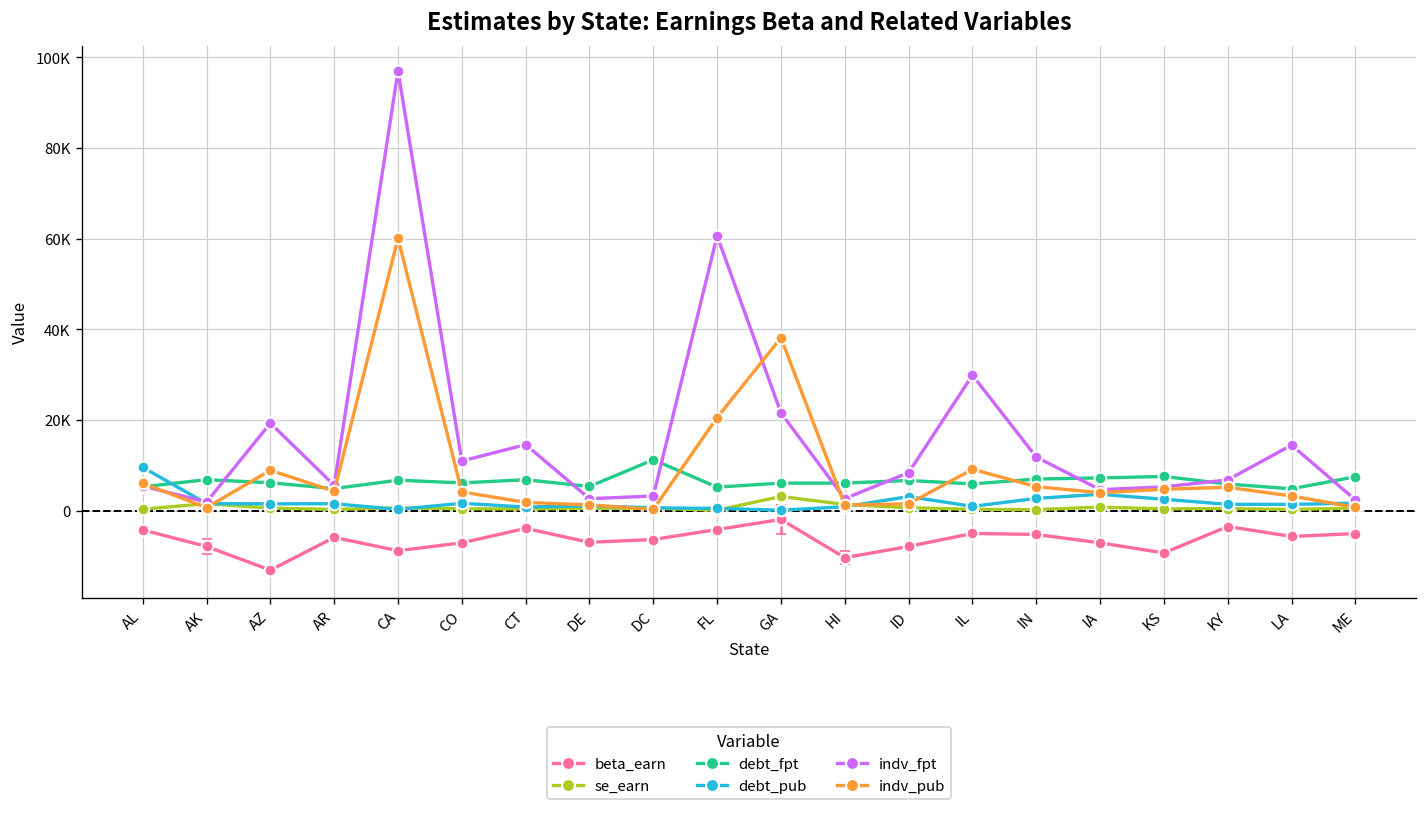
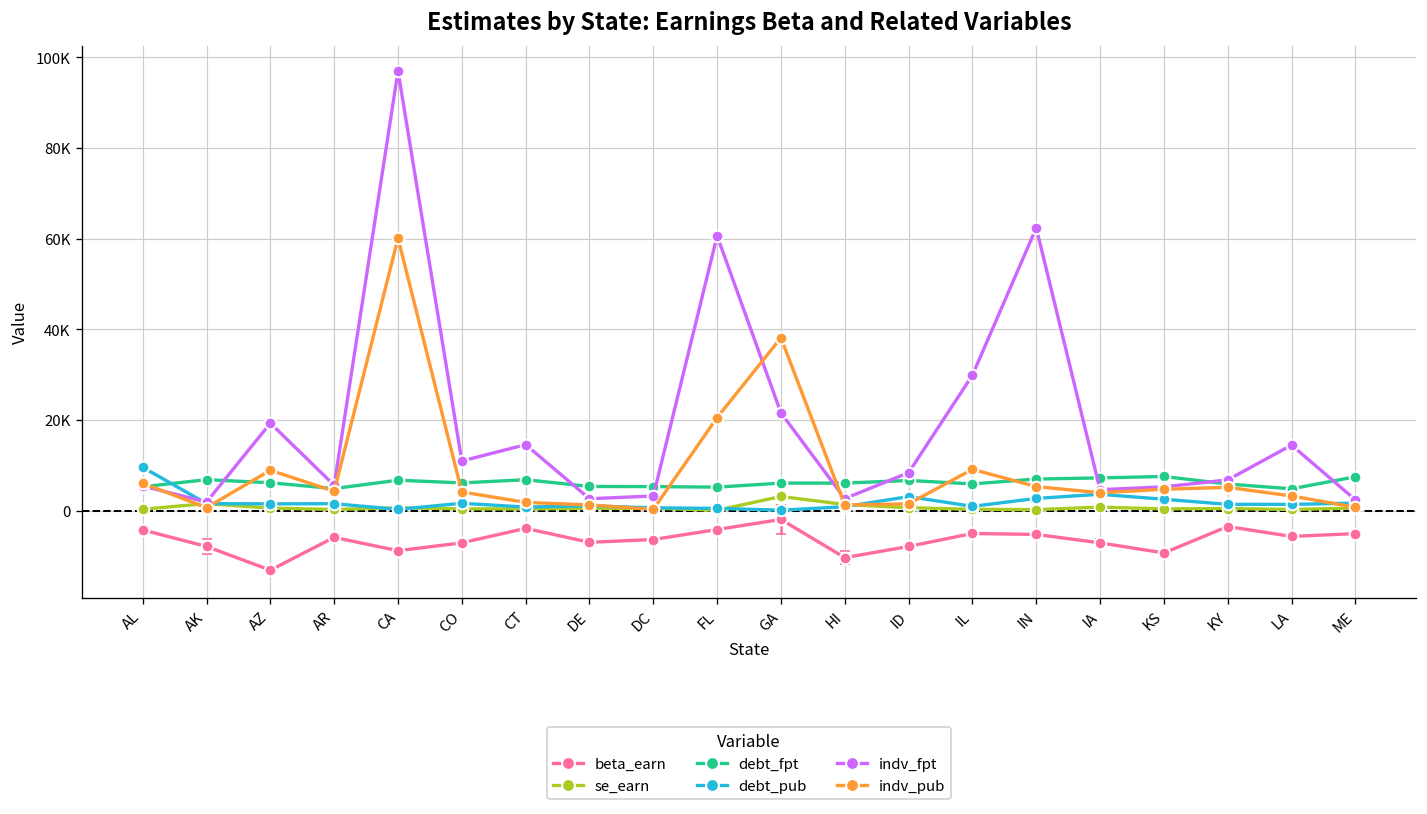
debt_fpt, DC: 11000 -> 5000
indv_fpt, IN: 12000 -> 62000
